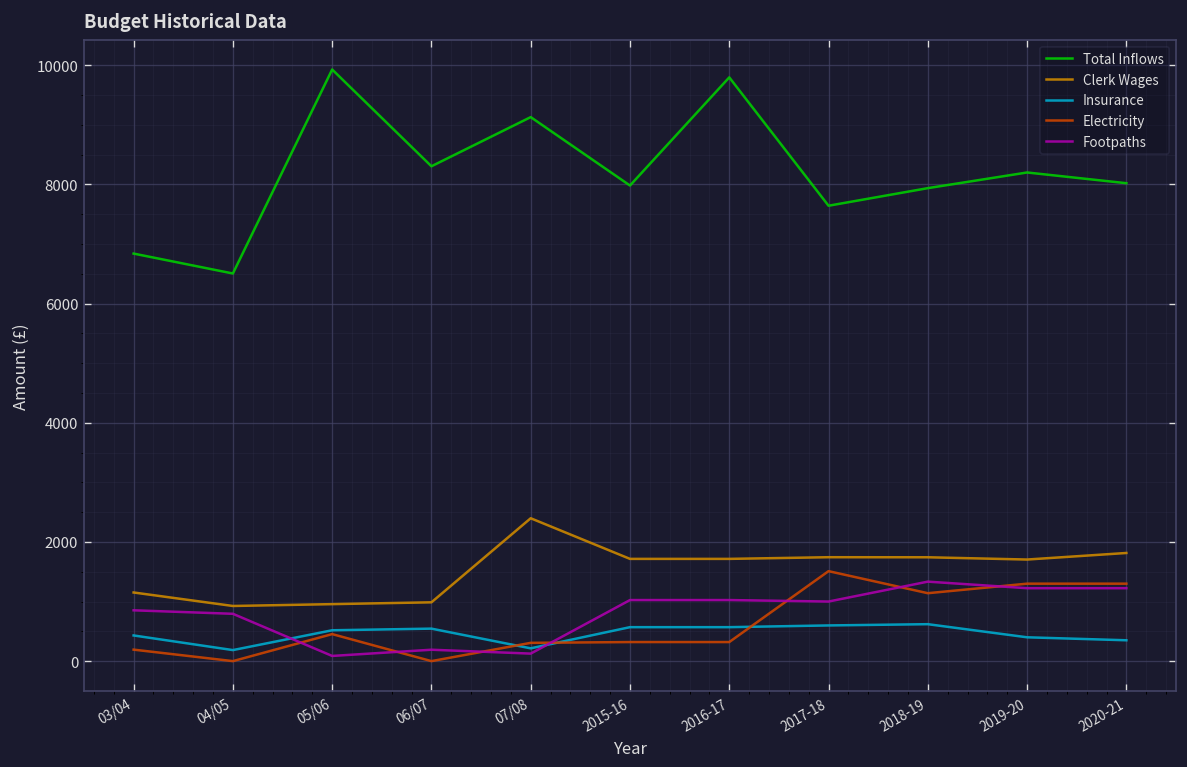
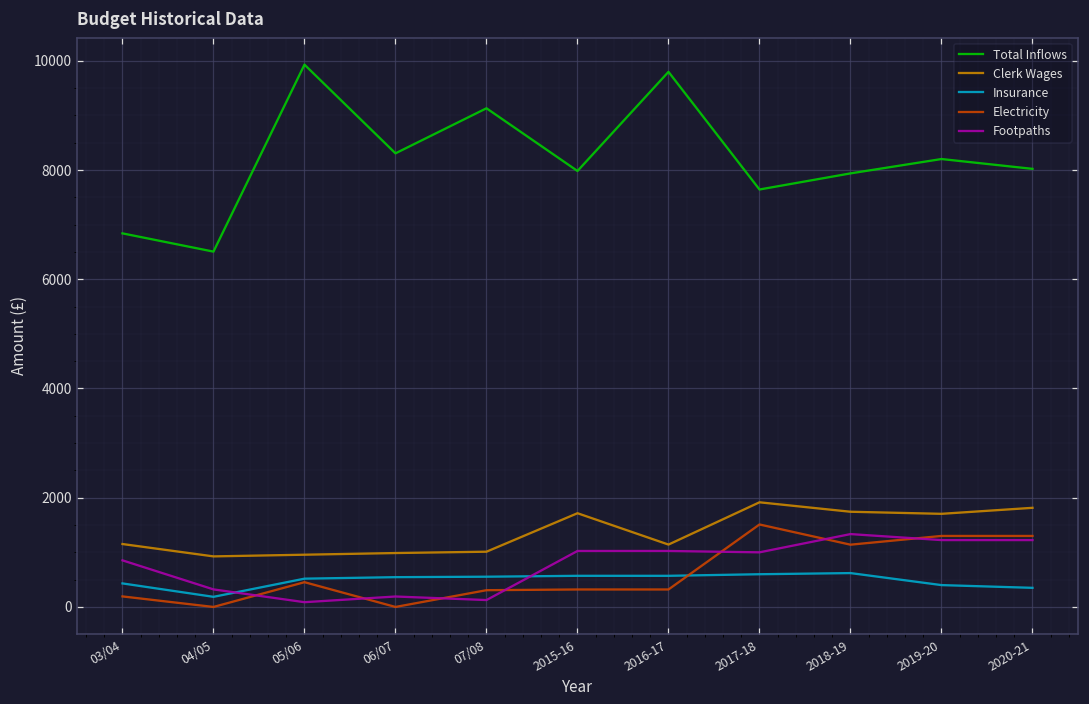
Footpaths, 04/05: 800 -> 300
Clerk Wages, 07/08: 2400 -> 1000
Insurance, 07/08: 200 -> 600
Clerk Wages, 2016-17: 1700 -> 1100
Clerk Wages, 2017-18: 1700 -> 1900
